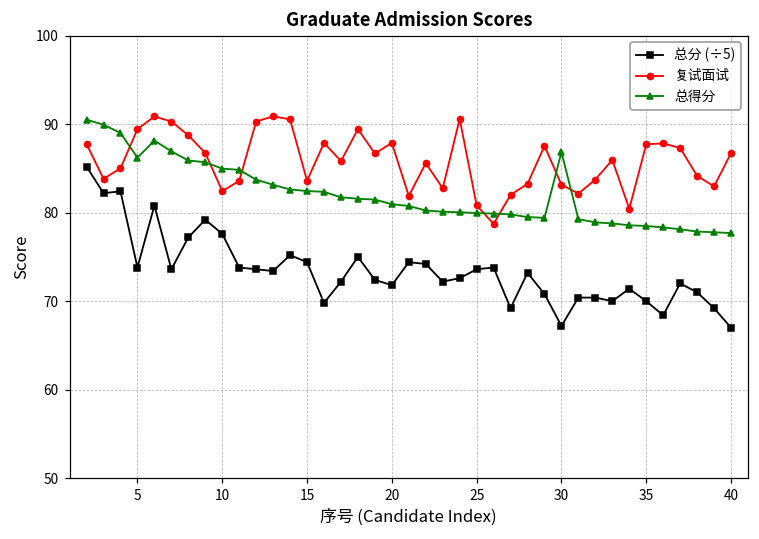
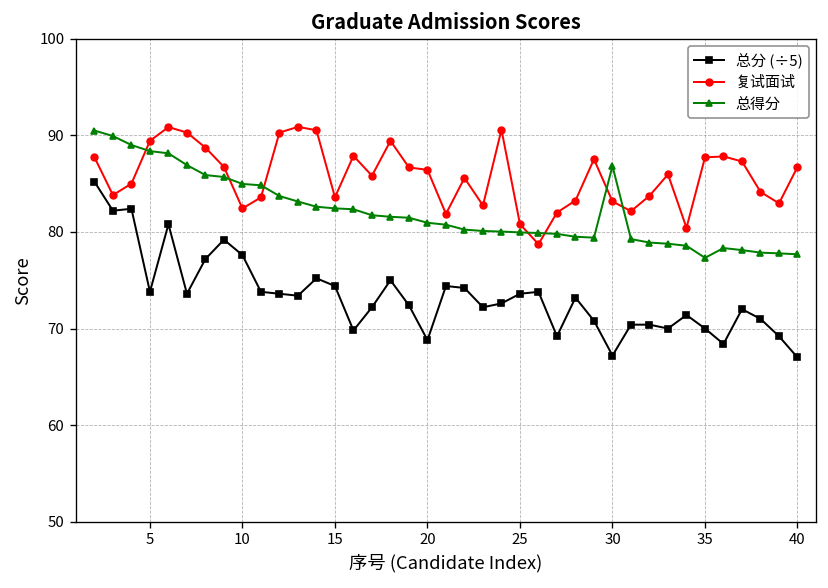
总得分, 5: 86 -> 88
总分 (÷5), 20: 72 -> 69
复试面试, 20: 88 -> 86
总得分, 35: 78 -> 77
